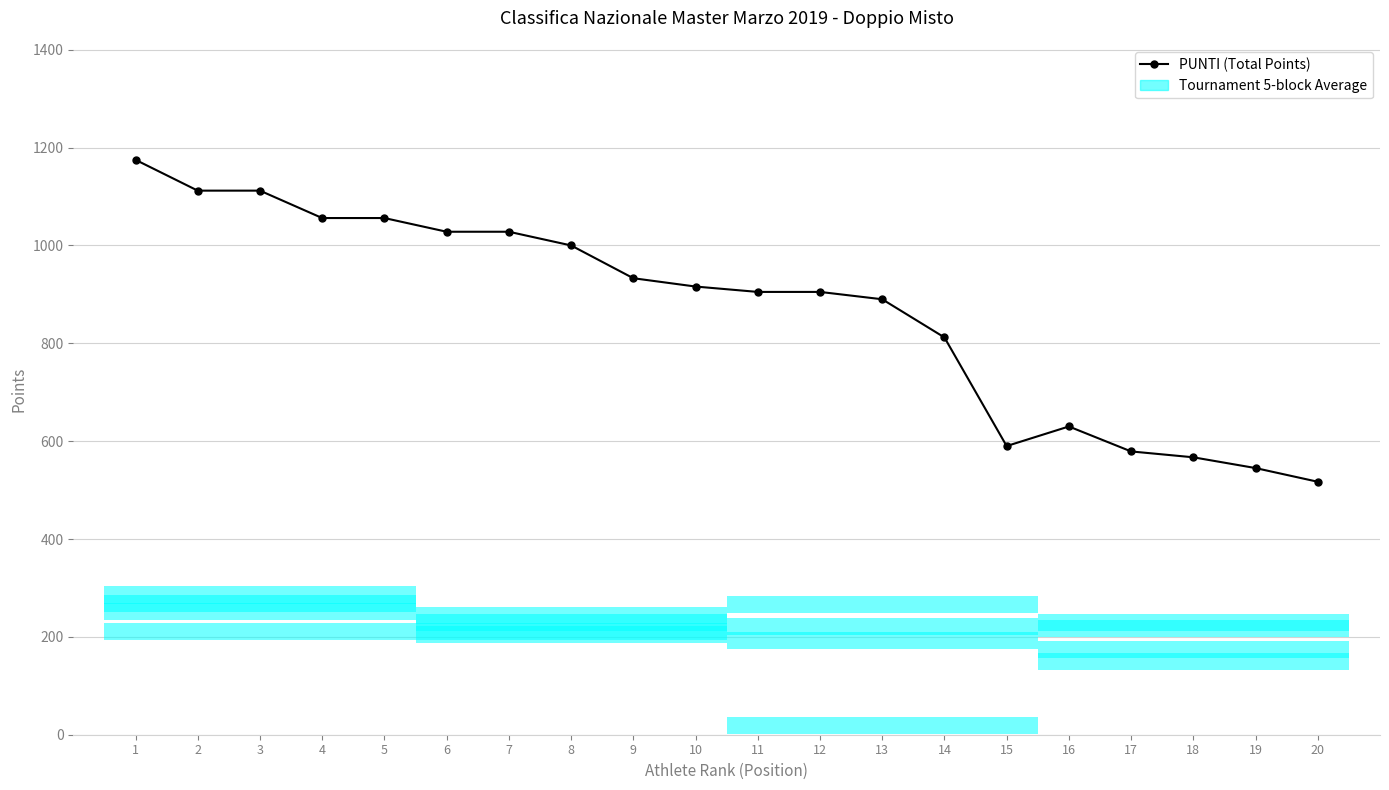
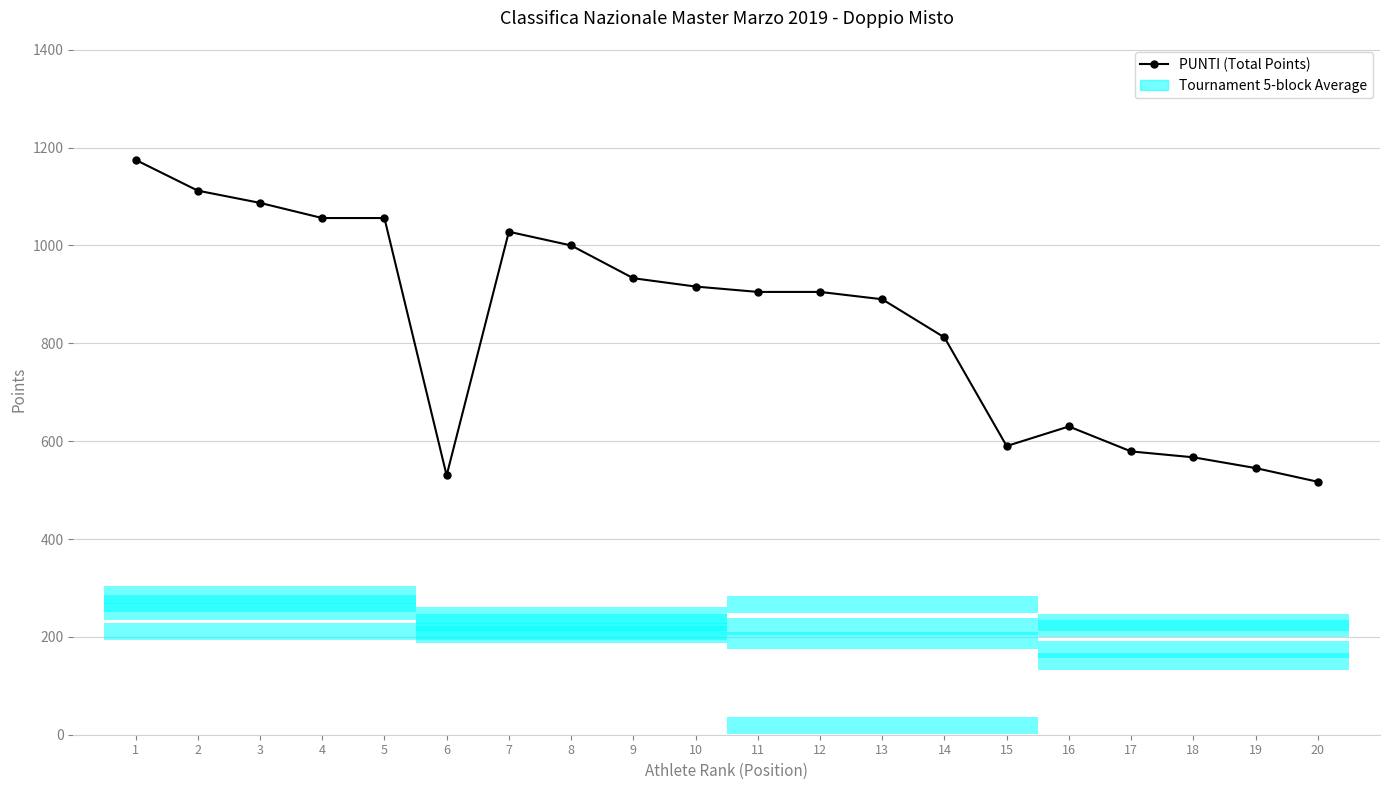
PUNTI (Total Points), 3: 1110 -> 1090
PUNTI (Total Points), 6: 1030 -> 530
